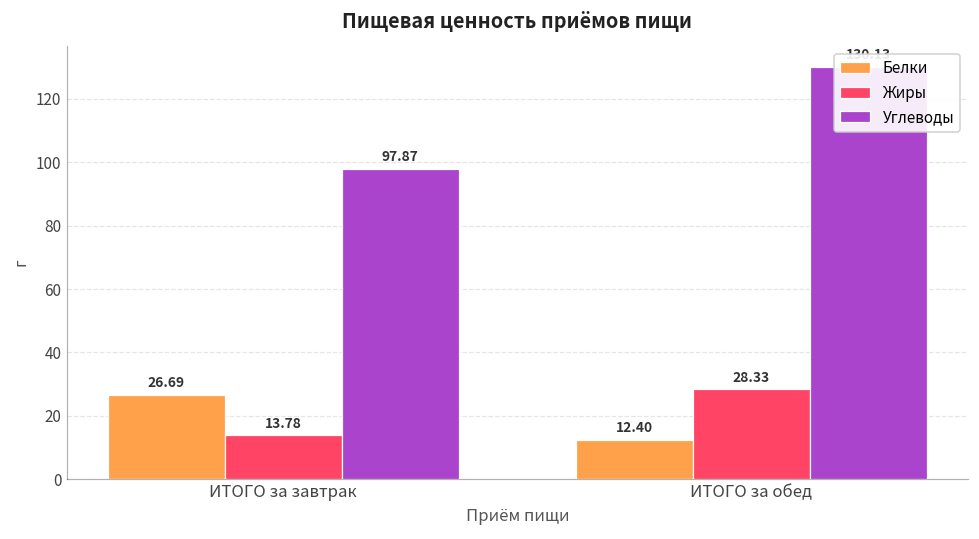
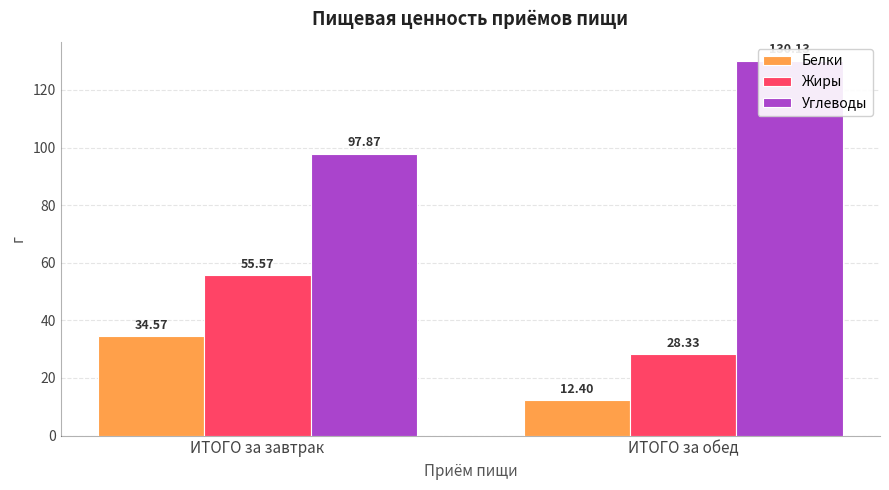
Белки, ИТОГО за завтрак: 26.69 -> 34.57
Жиры, ИТОГО за завтрак: 13.78 -> 55.57
